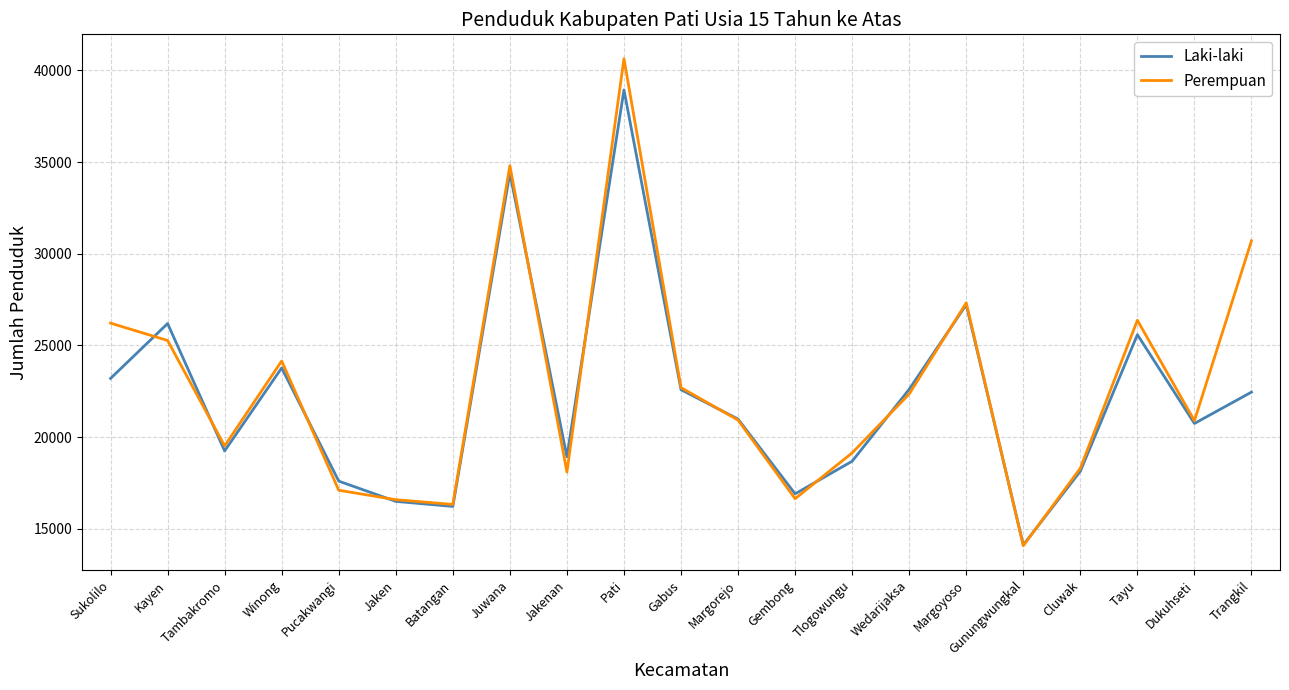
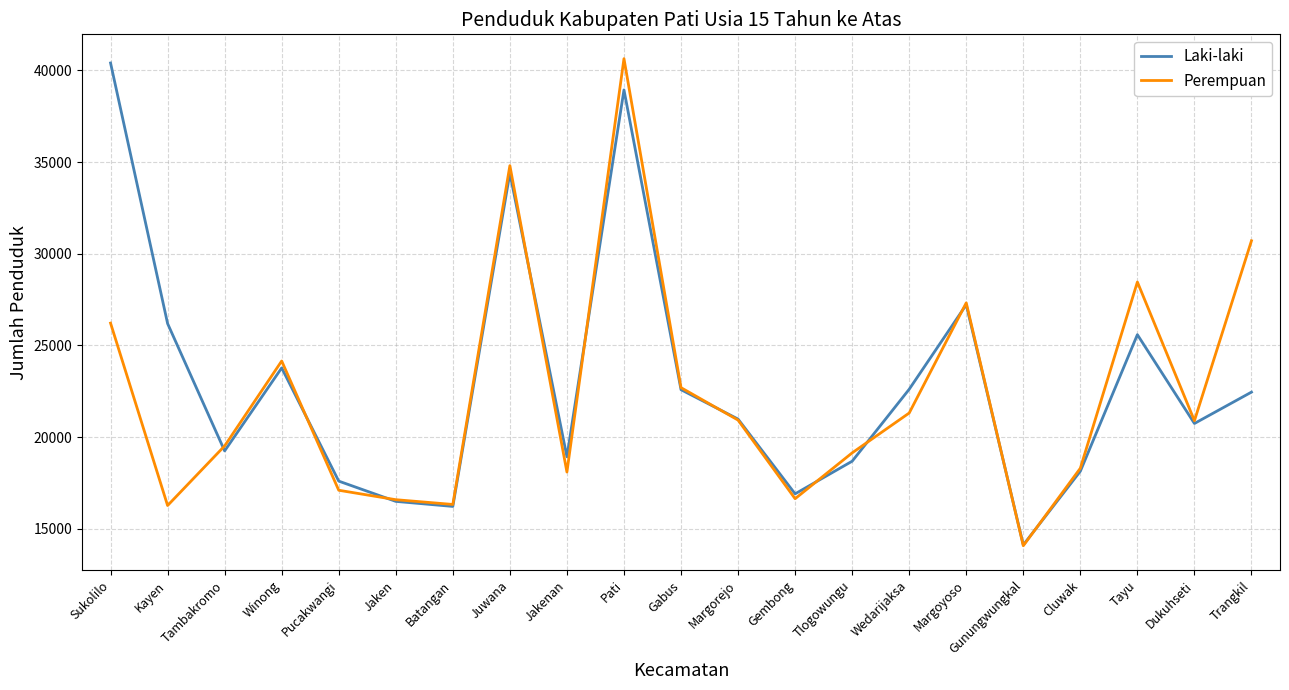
Laki-laki, Sukolilo: 23200 -> 40400
Perempuan, Kayen: 25300 -> 16300
Perempuan, Wedarijaksa: 22400 -> 21300
Perempuan, Tayu: 26400 -> 28500
